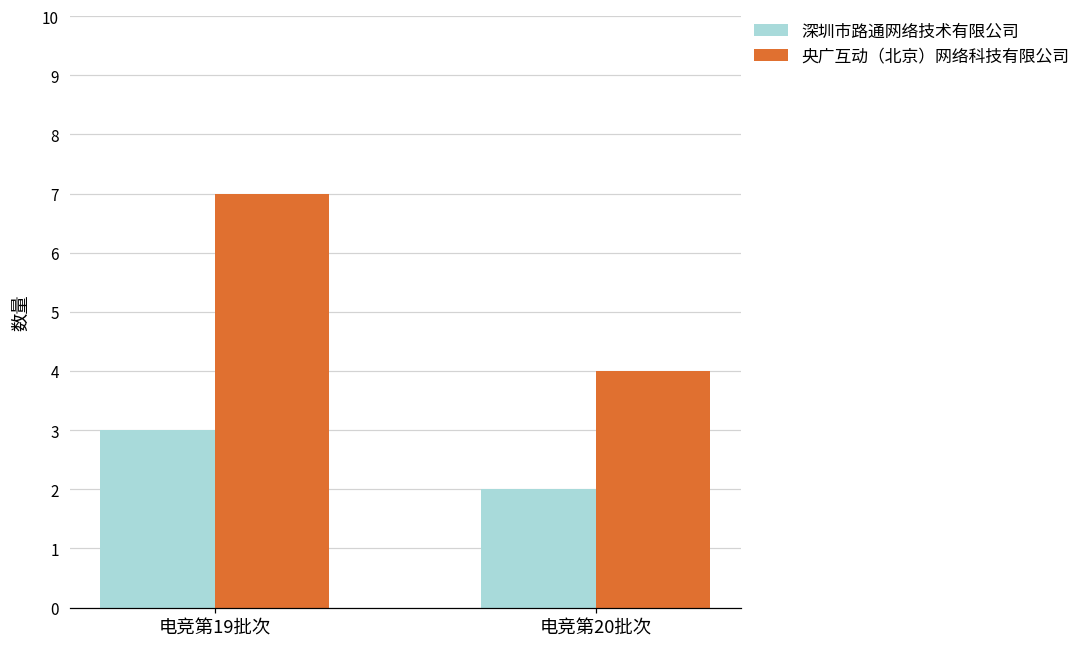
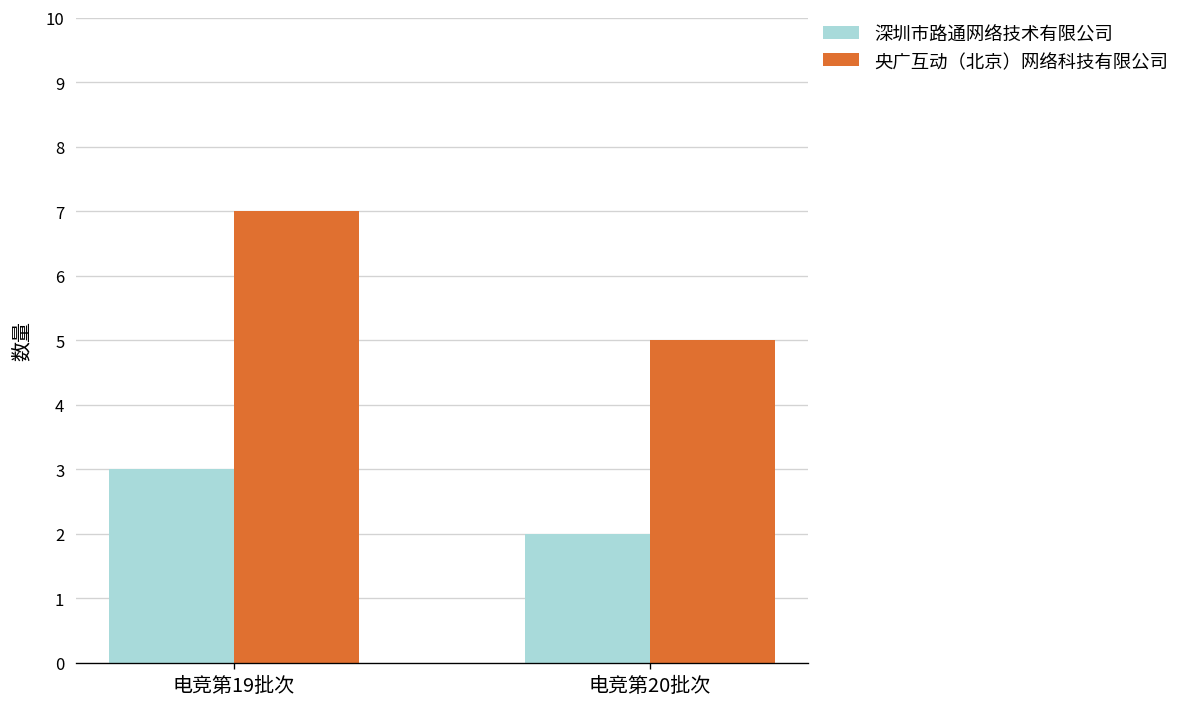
央广互动（北京）网络科技有限公司, 电竞第20批次: 4 -> 5
